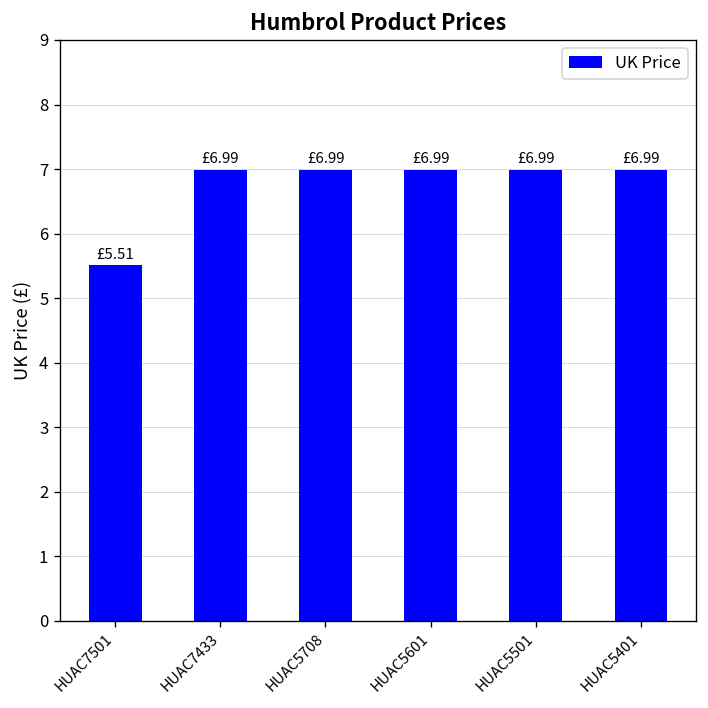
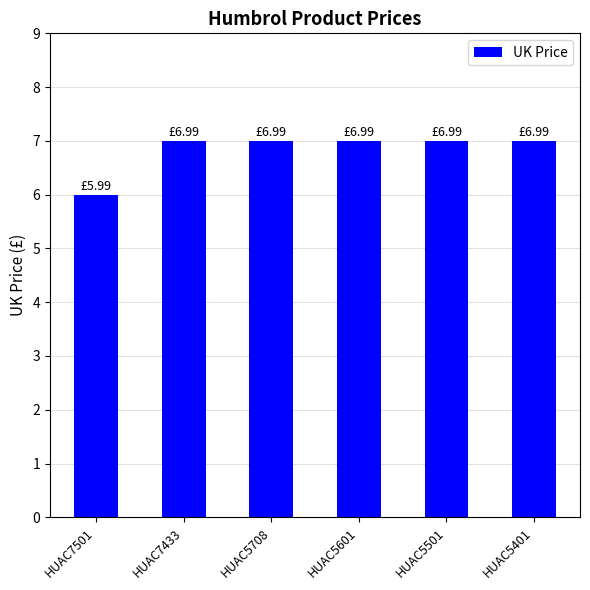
HUAC7501: £5.51 -> £5.99
